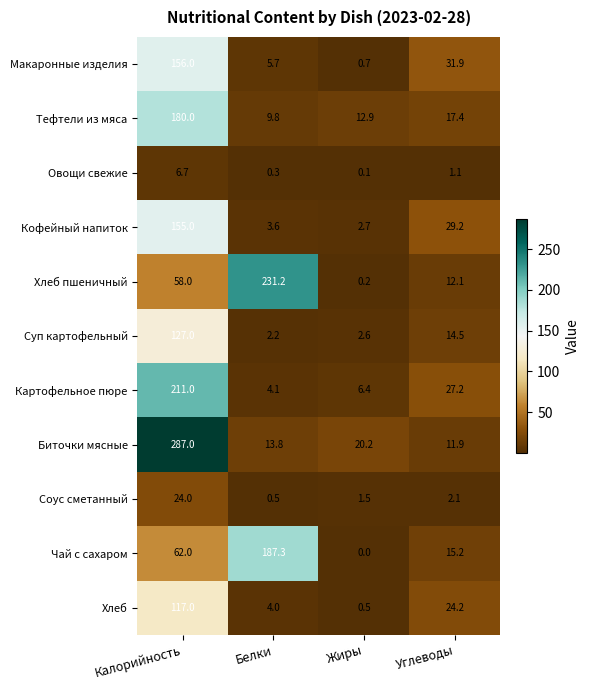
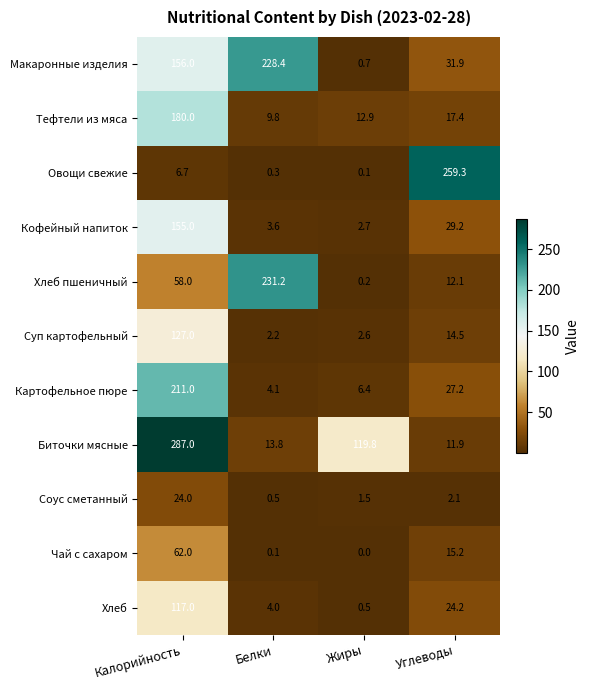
Макаронные изделия, Белки: 5.7 -> 228.4
Овощи свежие, Углеводы: 1.1 -> 259.3
Биточки мясные, Жиры: 20.2 -> 119.8
Чай с сахаром, Белки: 187.3 -> 0.1
